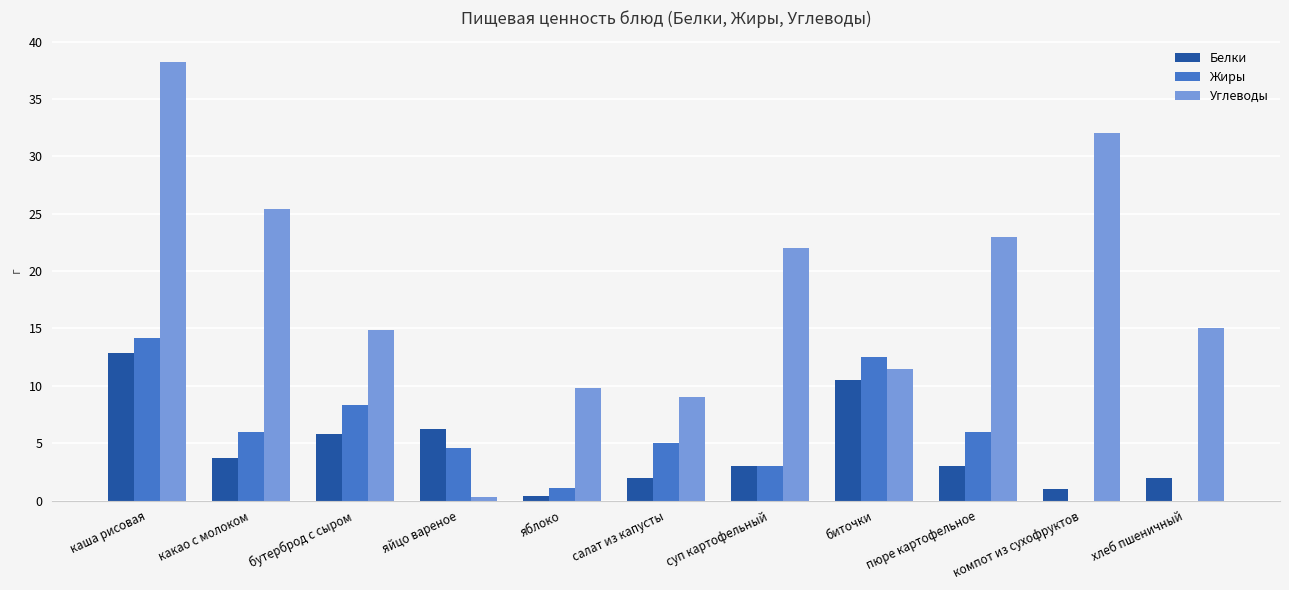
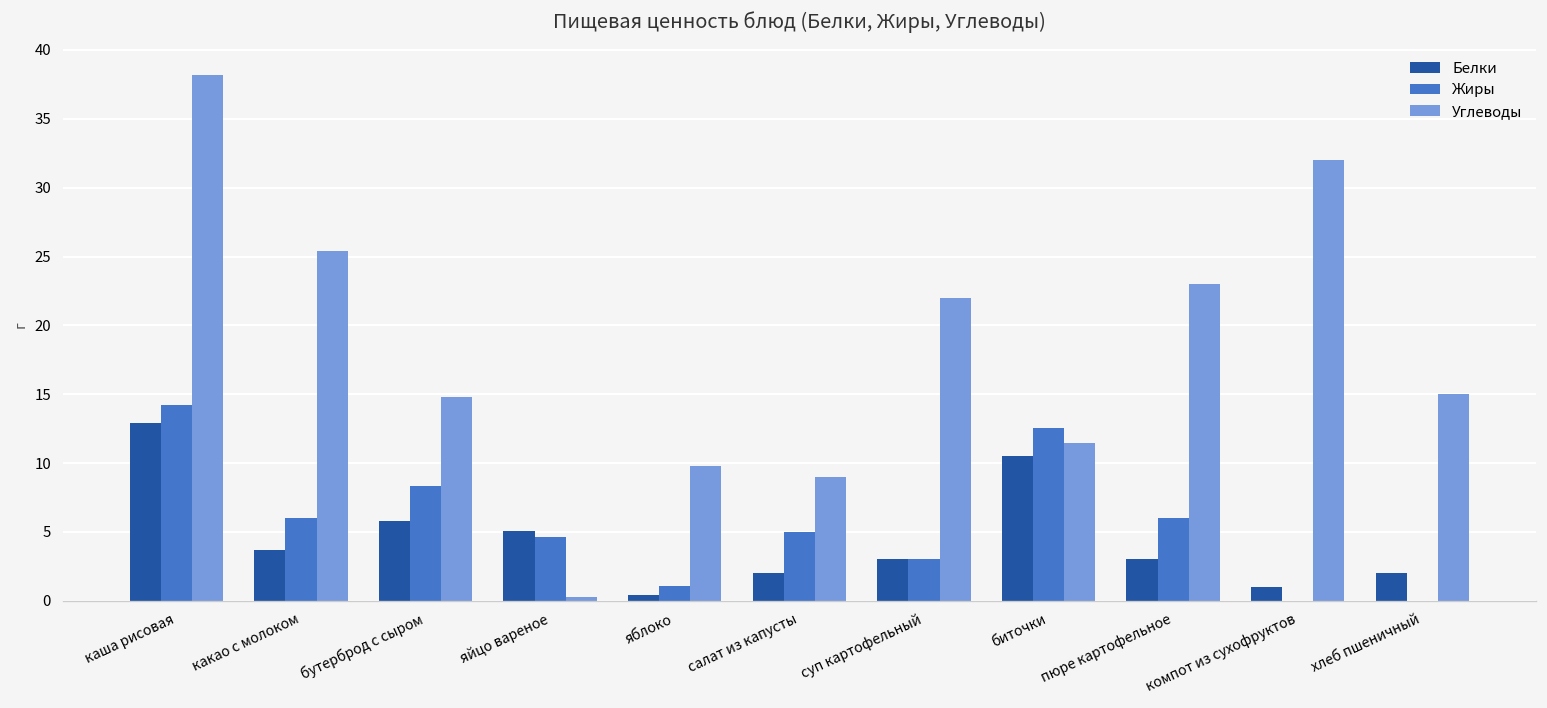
Белки, яйцо вареное: 6.2 -> 5.1
